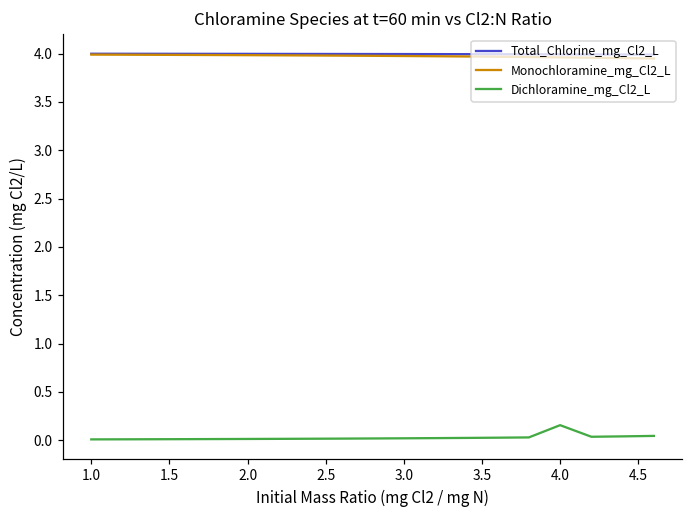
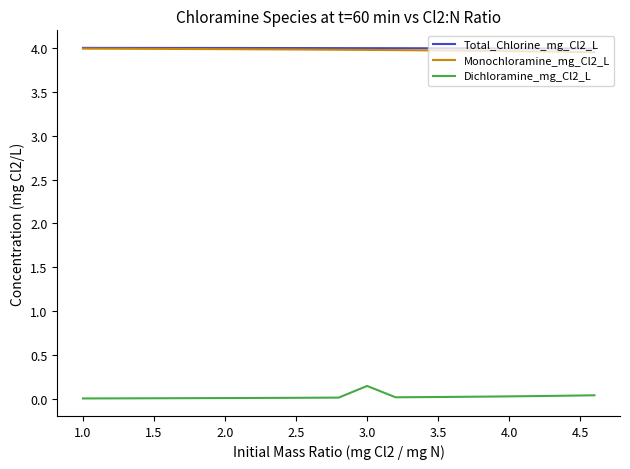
Dichloramine_mg_Cl2_L, 3.0: 0.0 -> 0.2
Dichloramine_mg_Cl2_L, 4.0: 0.2 -> 0.0
